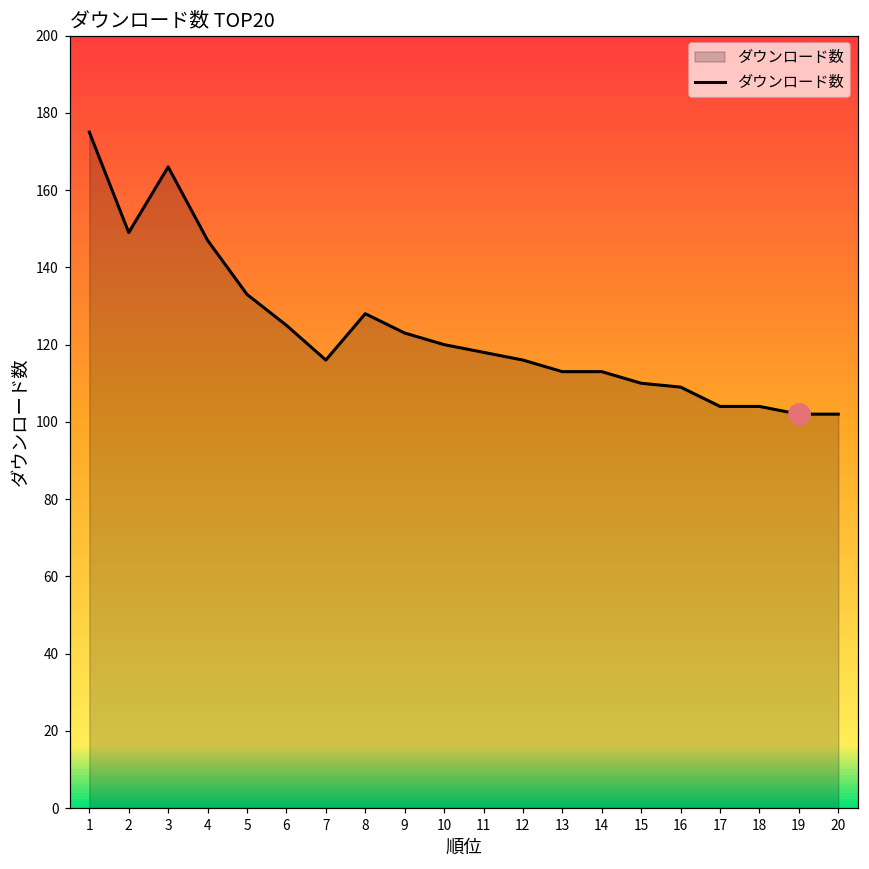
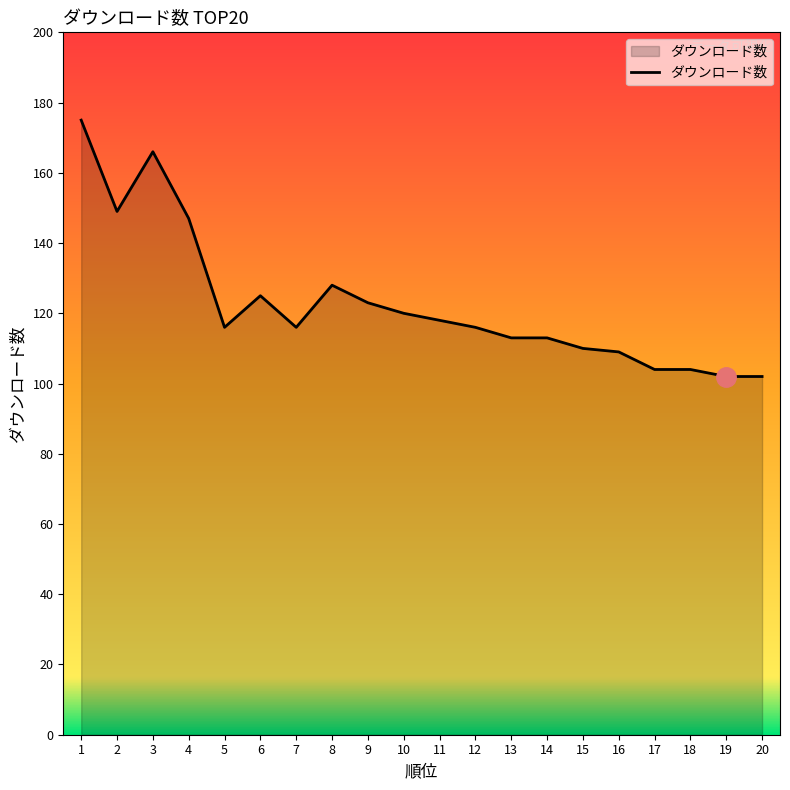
ダウンロード数, 5: 133 -> 116
